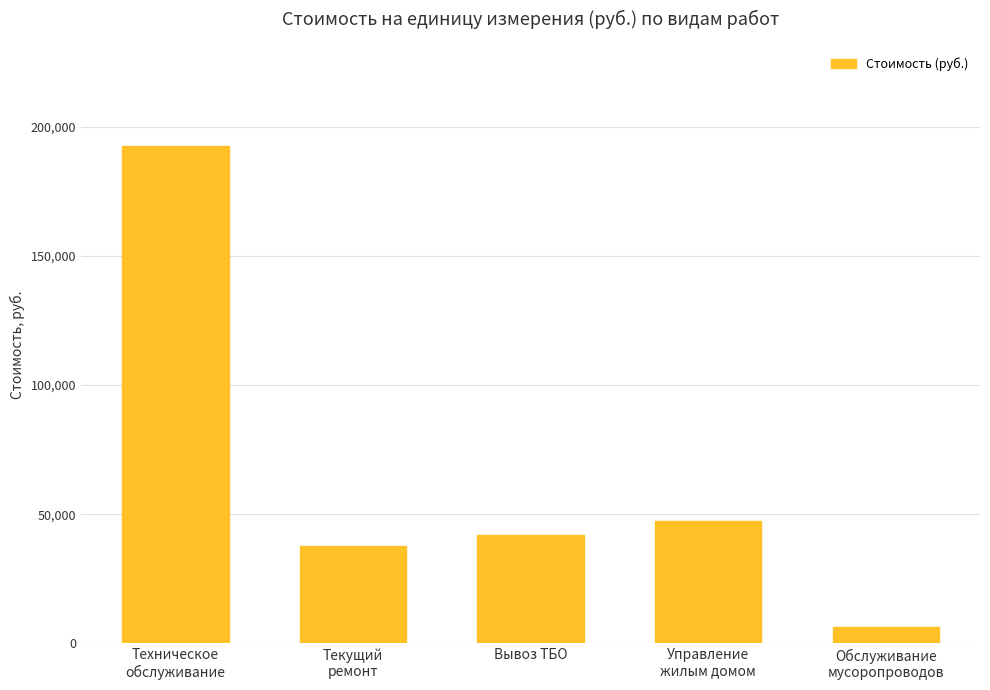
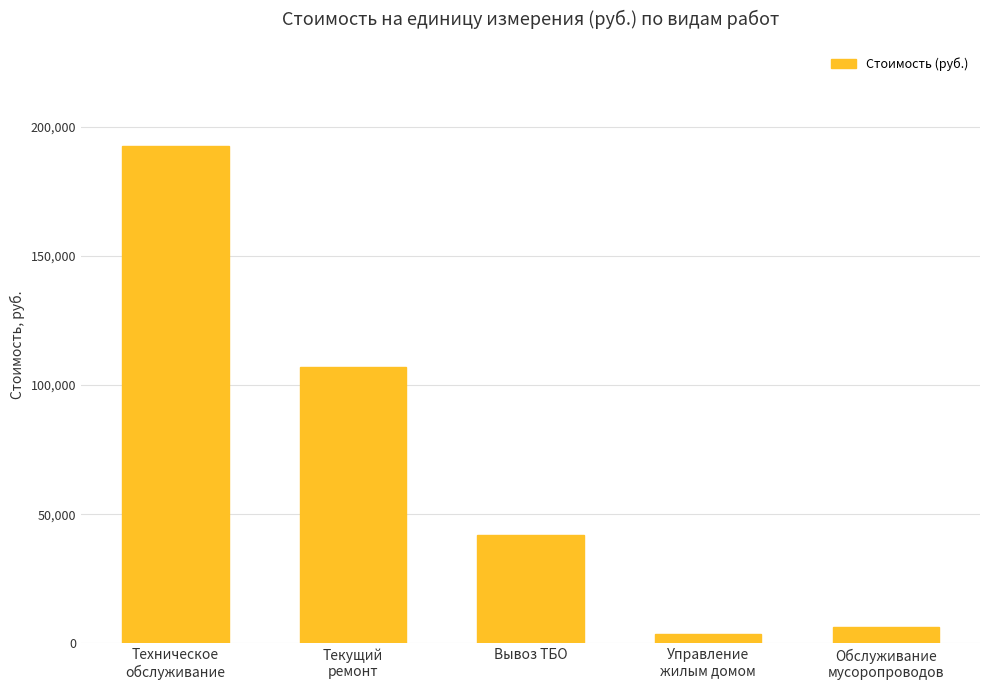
Текущий ремонт: 38,000 -> 107,000
Управление жилым домом: 47,000 -> 4,000
